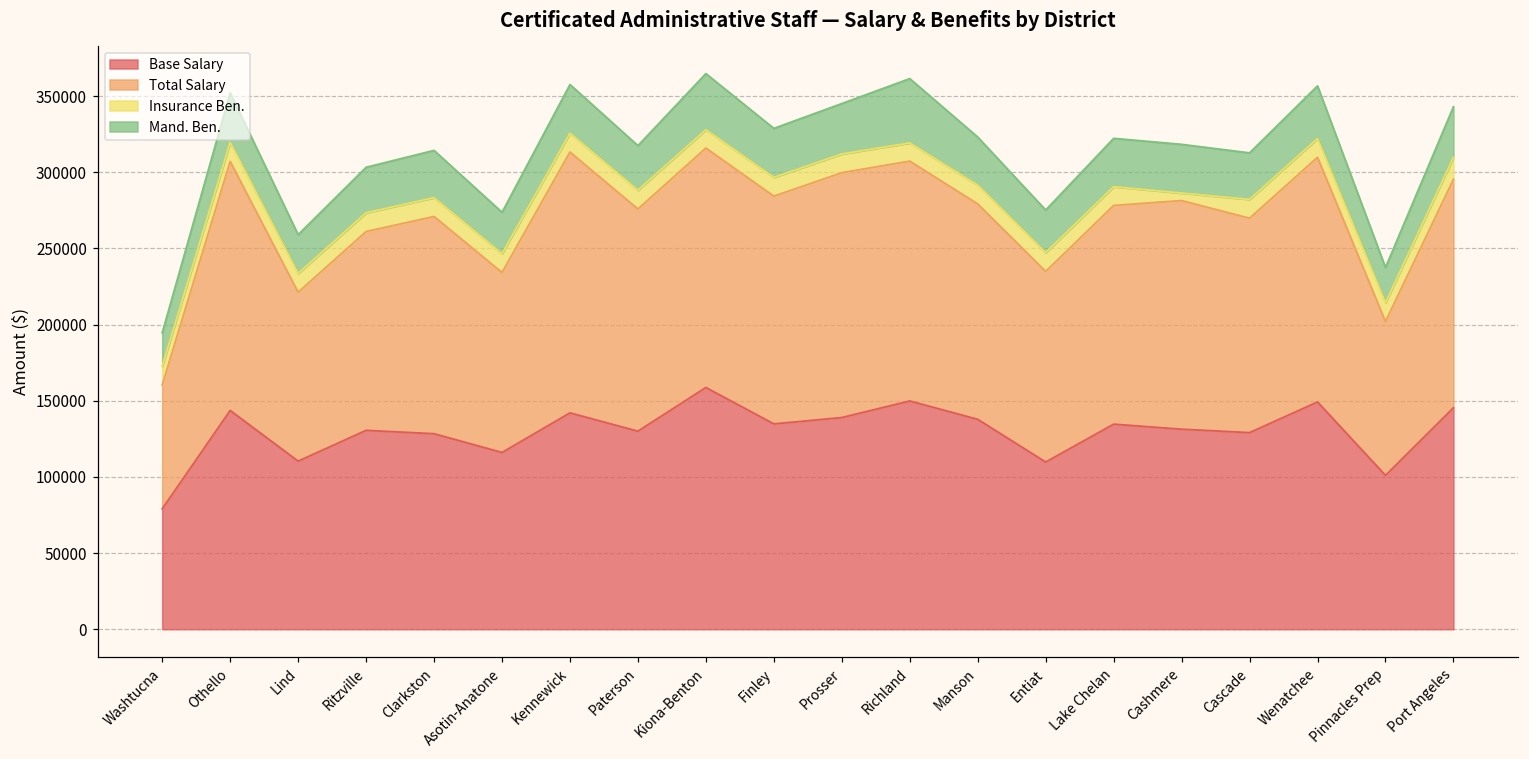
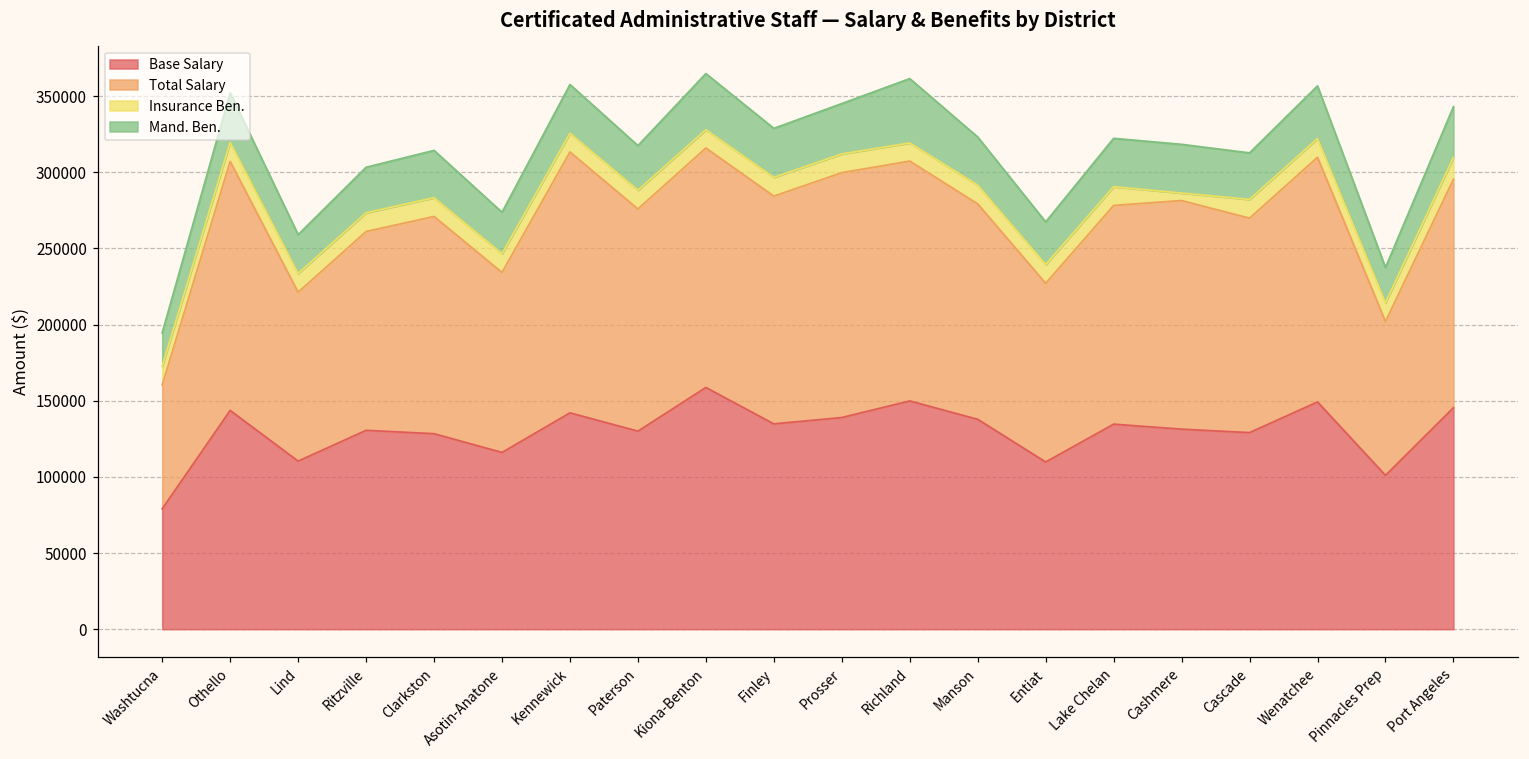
Total Salary, Entiat: 125000 -> 117000
